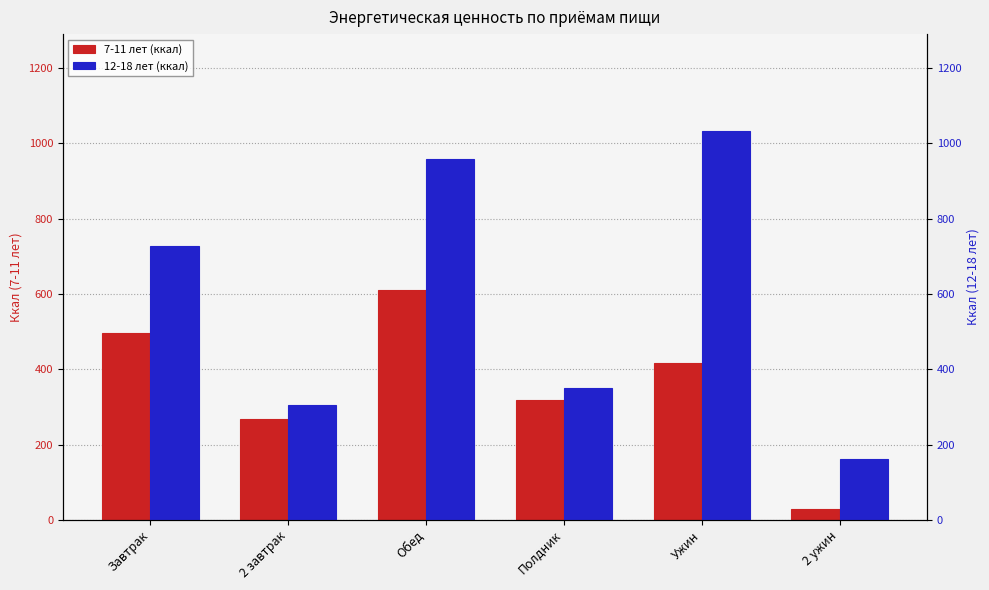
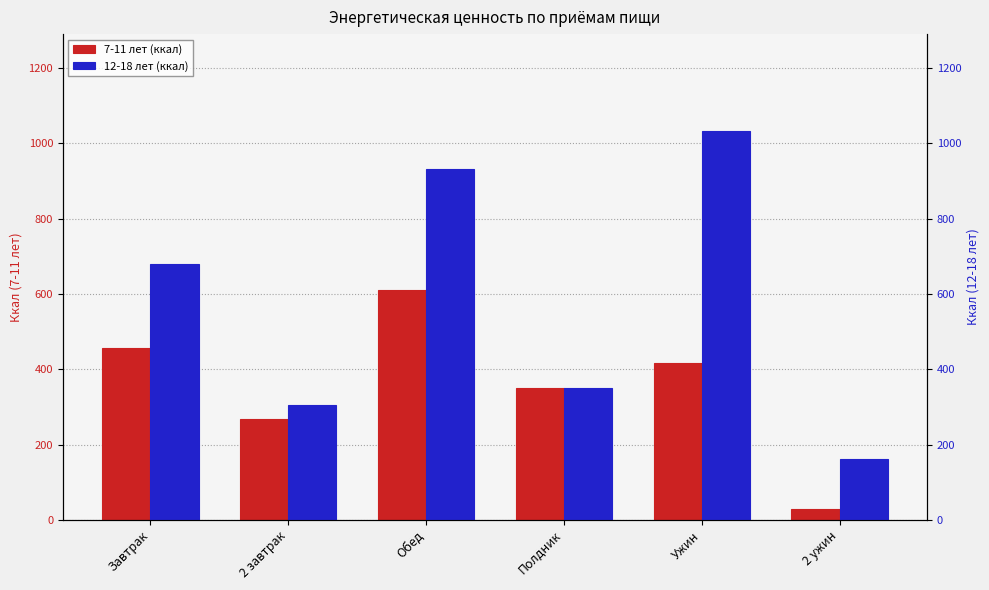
7-11 лет (ккал), Завтрак: 500 -> 460
7-11 лет (ккал), Полдник: 320 -> 350
12-18 лет (ккал), Завтрак: 730 -> 680
12-18 лет (ккал), Обед: 960 -> 930
